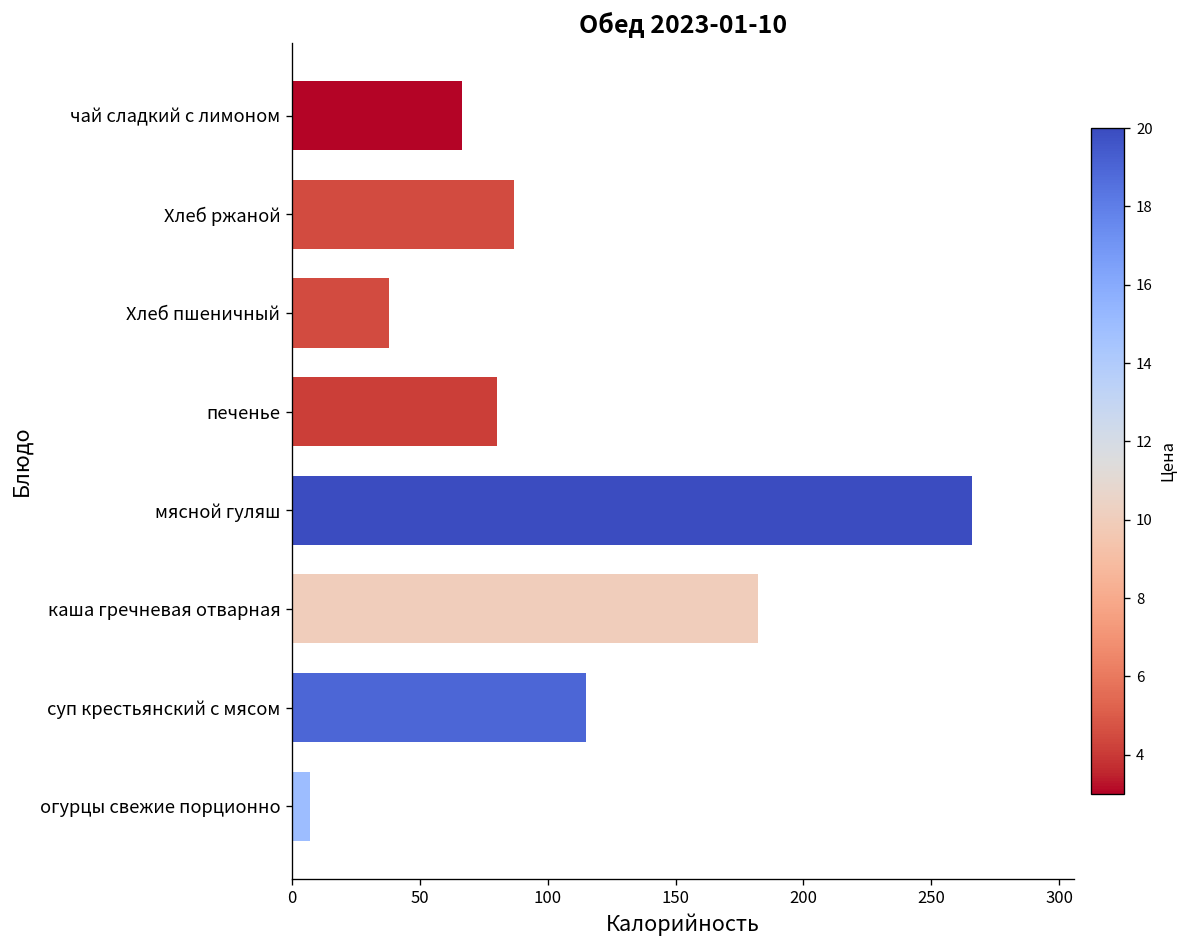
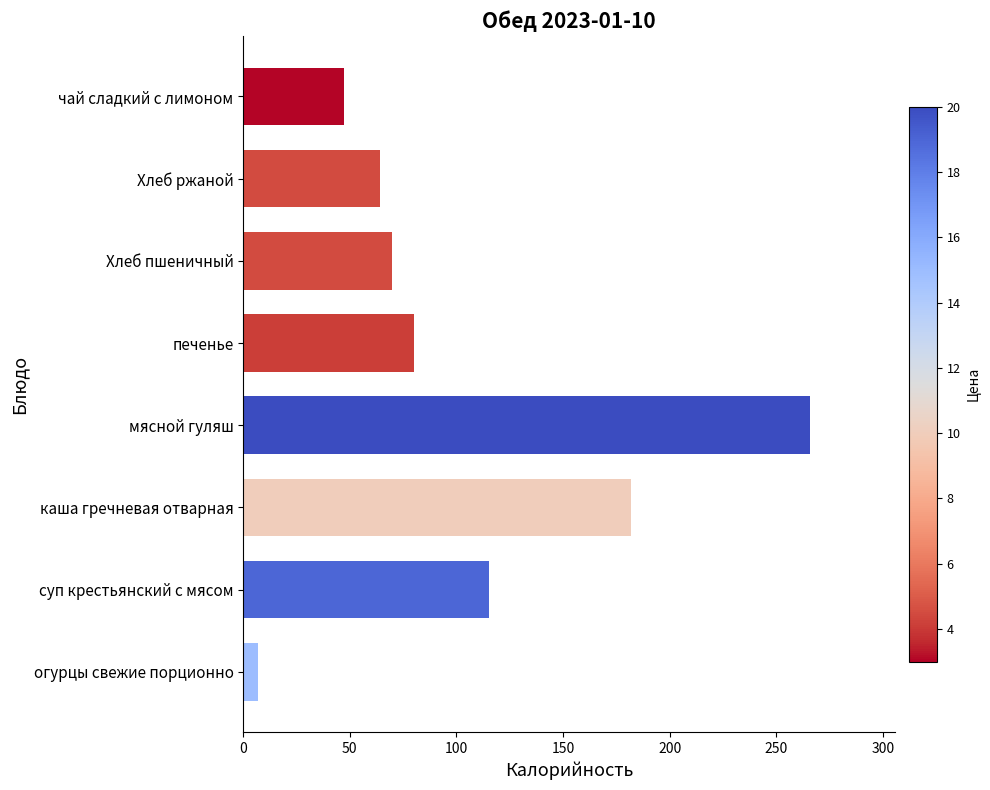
чай сладкий с лимоном: 67 -> 47
Хлеб ржаной: 87 -> 64
Хлеб пшеничный: 38 -> 70
